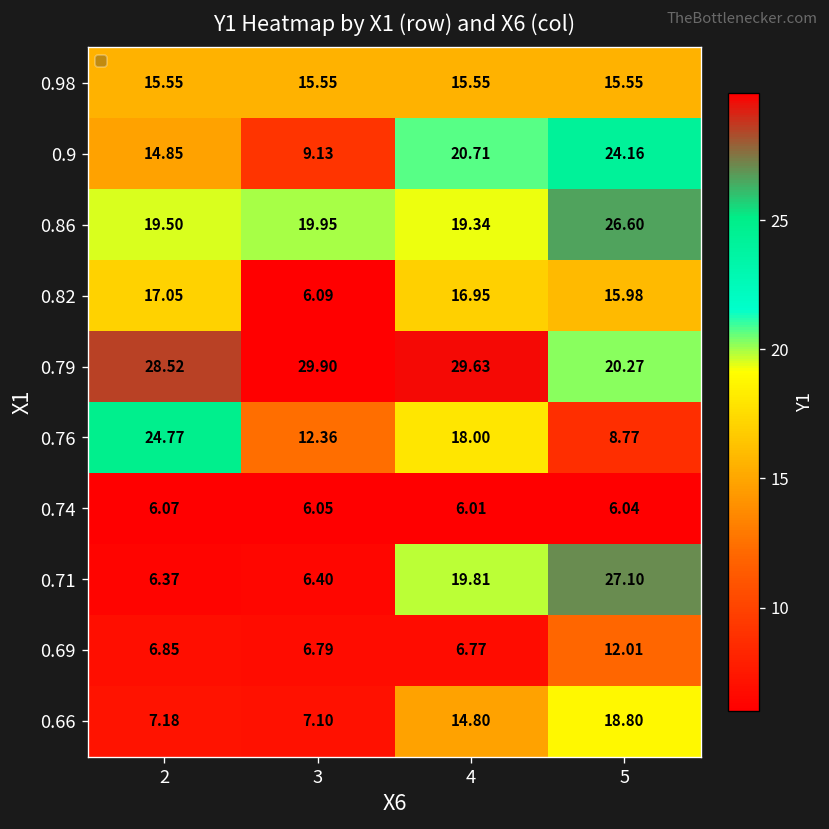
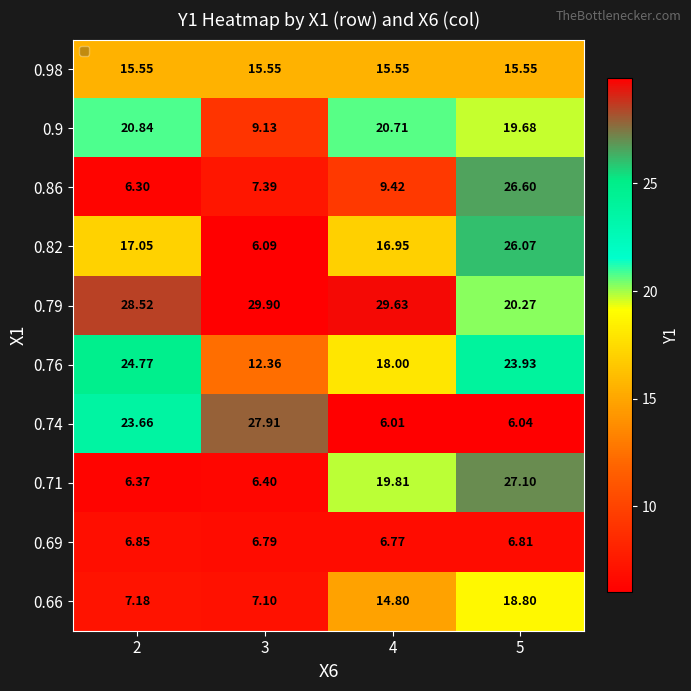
0.9, 2: 14.85 -> 20.84
0.9, 5: 24.16 -> 19.68
0.86, 2: 19.50 -> 6.30
0.86, 3: 19.95 -> 7.39
0.86, 4: 19.34 -> 9.42
0.82, 5: 15.98 -> 26.07
0.76, 5: 8.77 -> 23.93
0.74, 2: 6.07 -> 23.66
0.74, 3: 6.05 -> 27.91
0.69, 5: 12.01 -> 6.81
